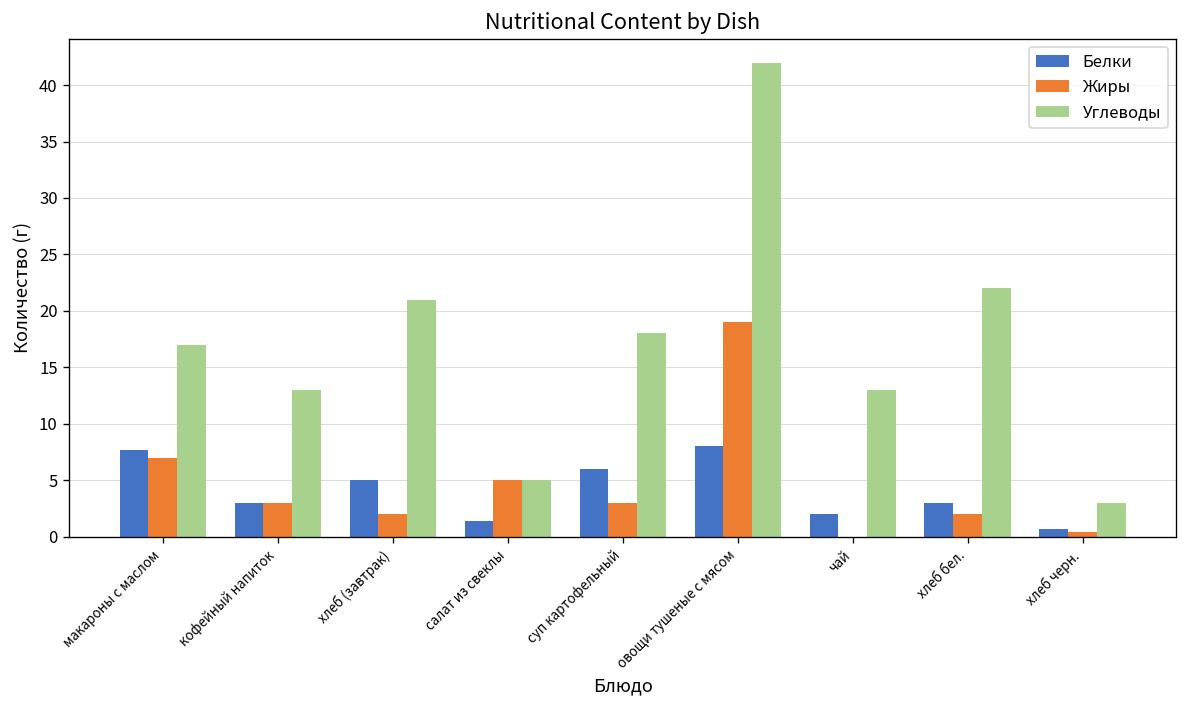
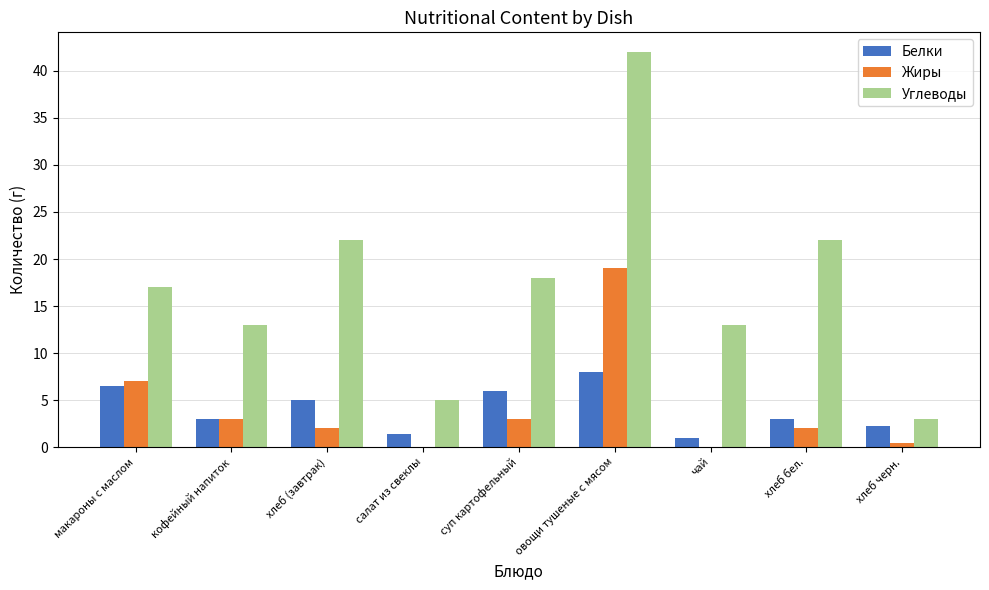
Белки, макароны с маслом: 8 -> 6
Углеводы, хлеб (завтрак): 21 -> 22
Жиры, салат из свеклы: 5 -> 0
Белки, чай: 2 -> 1
Белки, хлеб черн.: 1 -> 2
